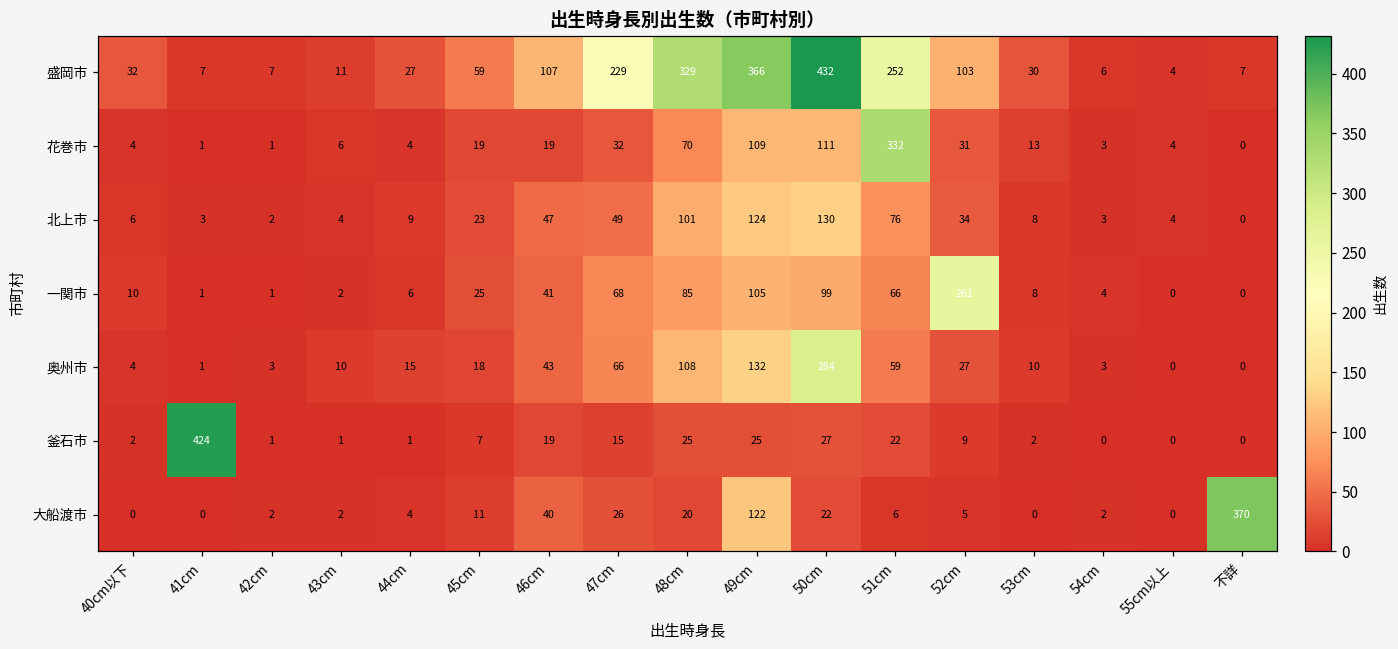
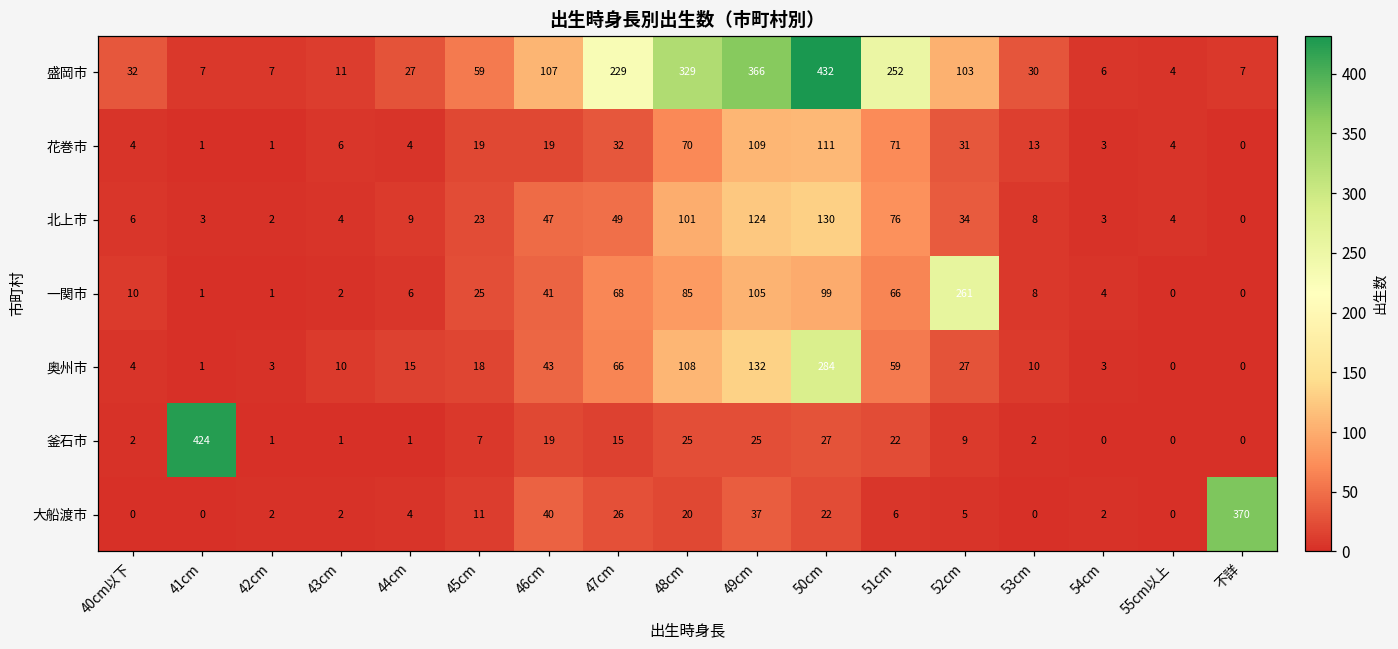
花巻市, 51cm: 332 -> 71
大船渡市, 49cm: 122 -> 37
